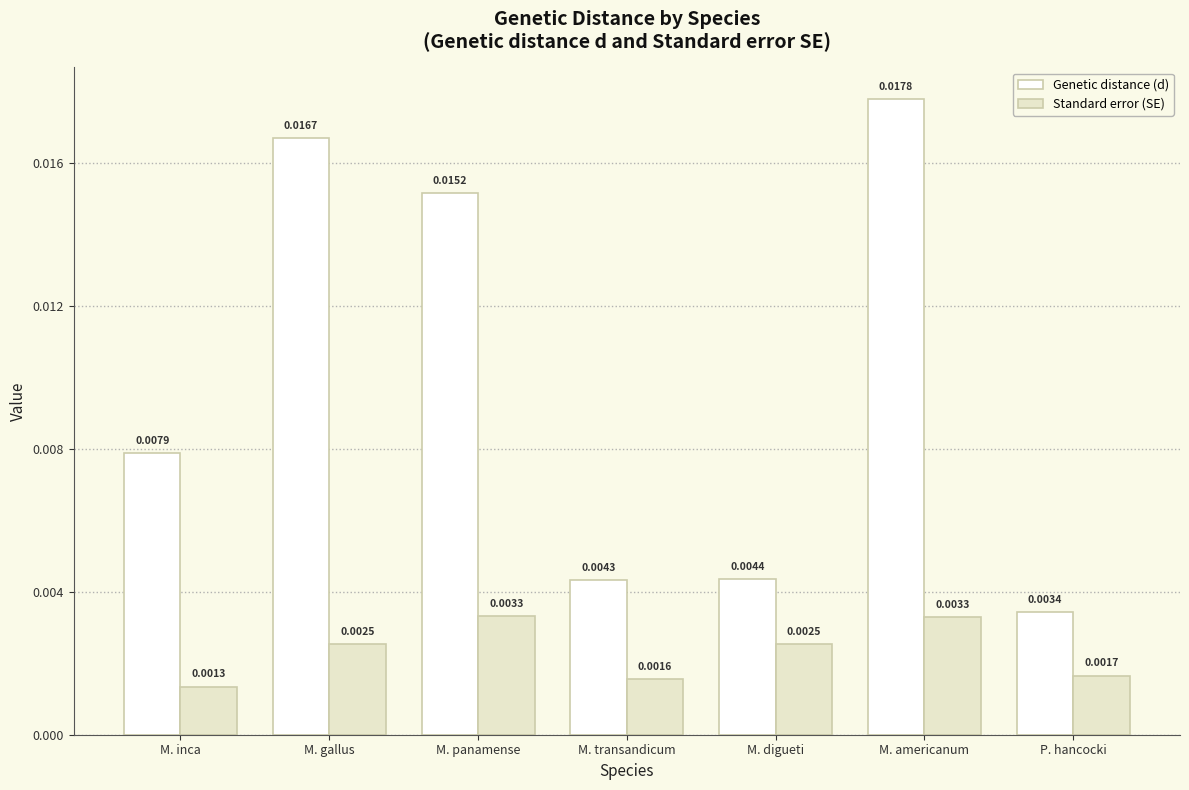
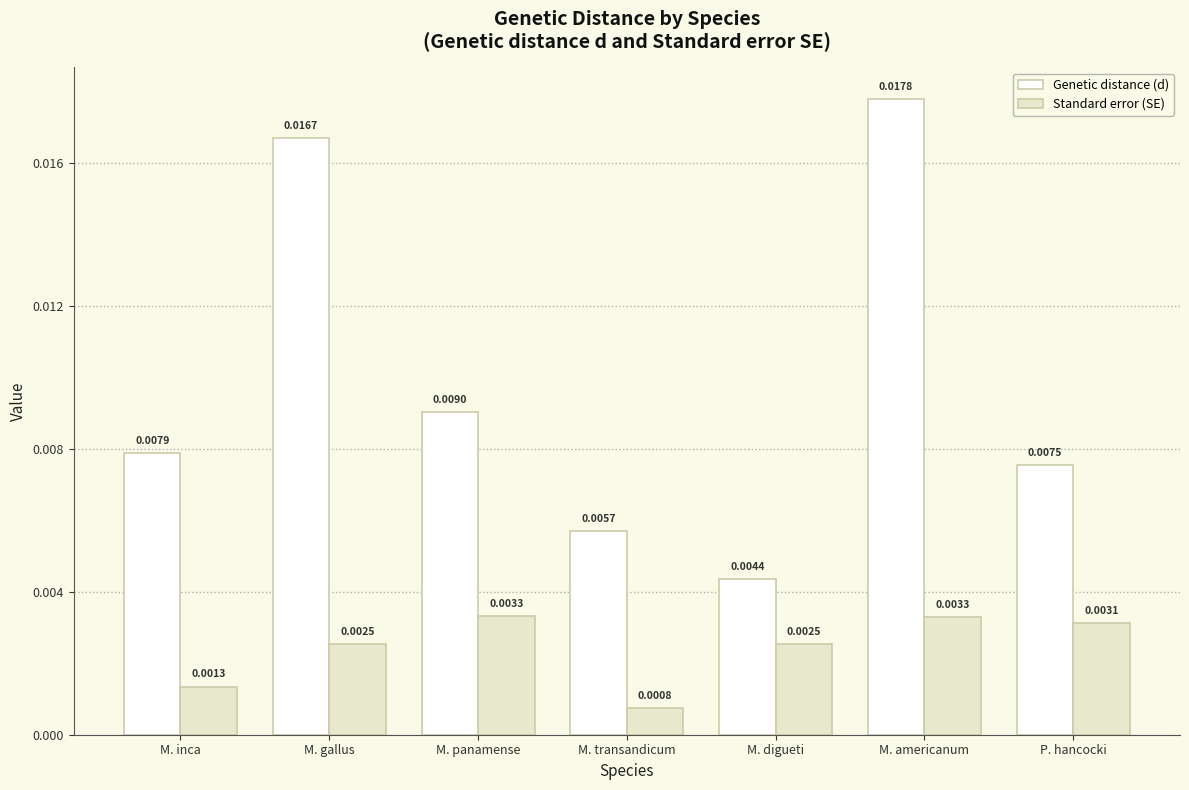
Genetic distance (d), M. panamense: 0.0152 -> 0.0090
Genetic distance (d), M. transandicum: 0.0043 -> 0.0057
Standard error (SE), M. transandicum: 0.0016 -> 0.0008
Genetic distance (d), P. hancocki: 0.0034 -> 0.0075
Standard error (SE), P. hancocki: 0.0017 -> 0.0031
